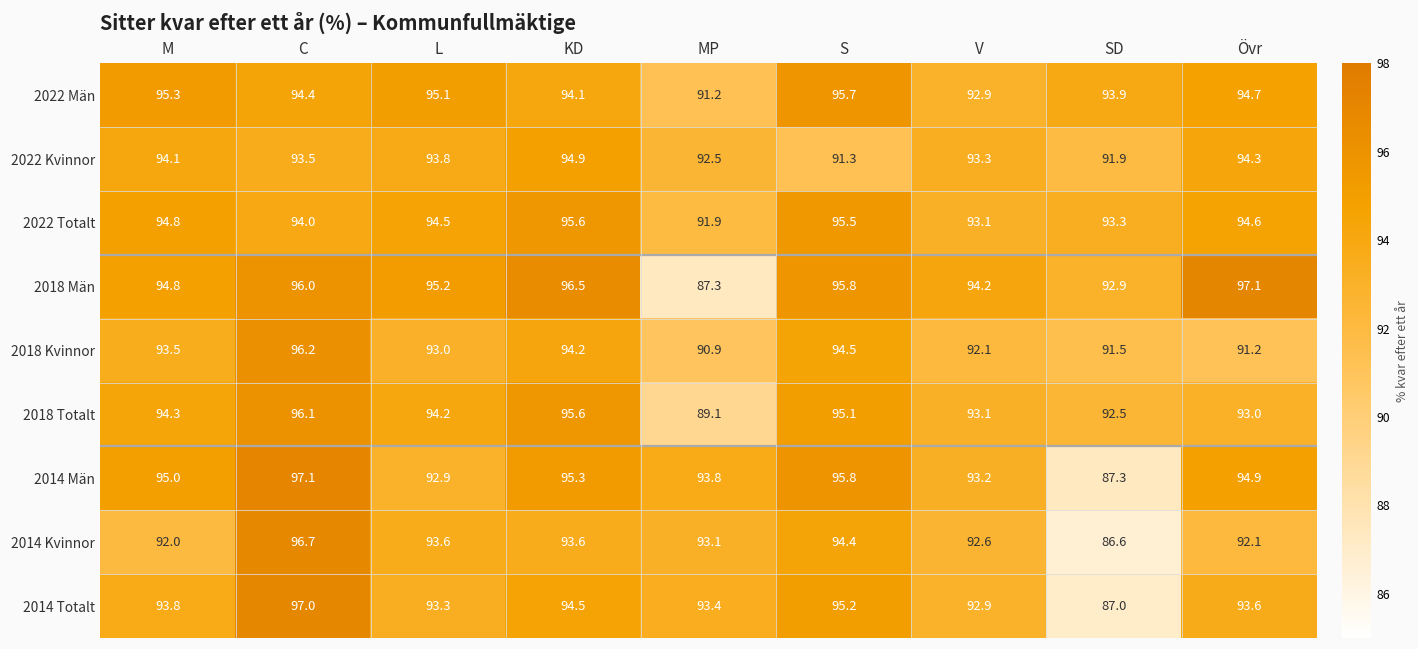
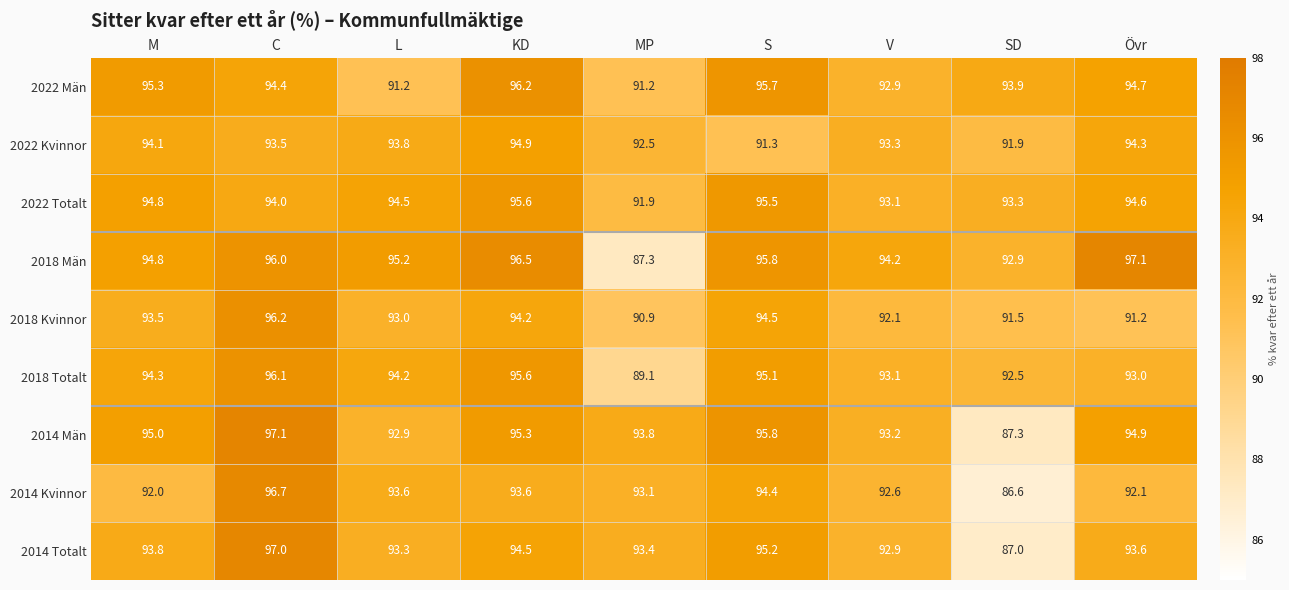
2022 Män, L: 95.1 -> 91.2
2022 Män, KD: 94.1 -> 96.2
